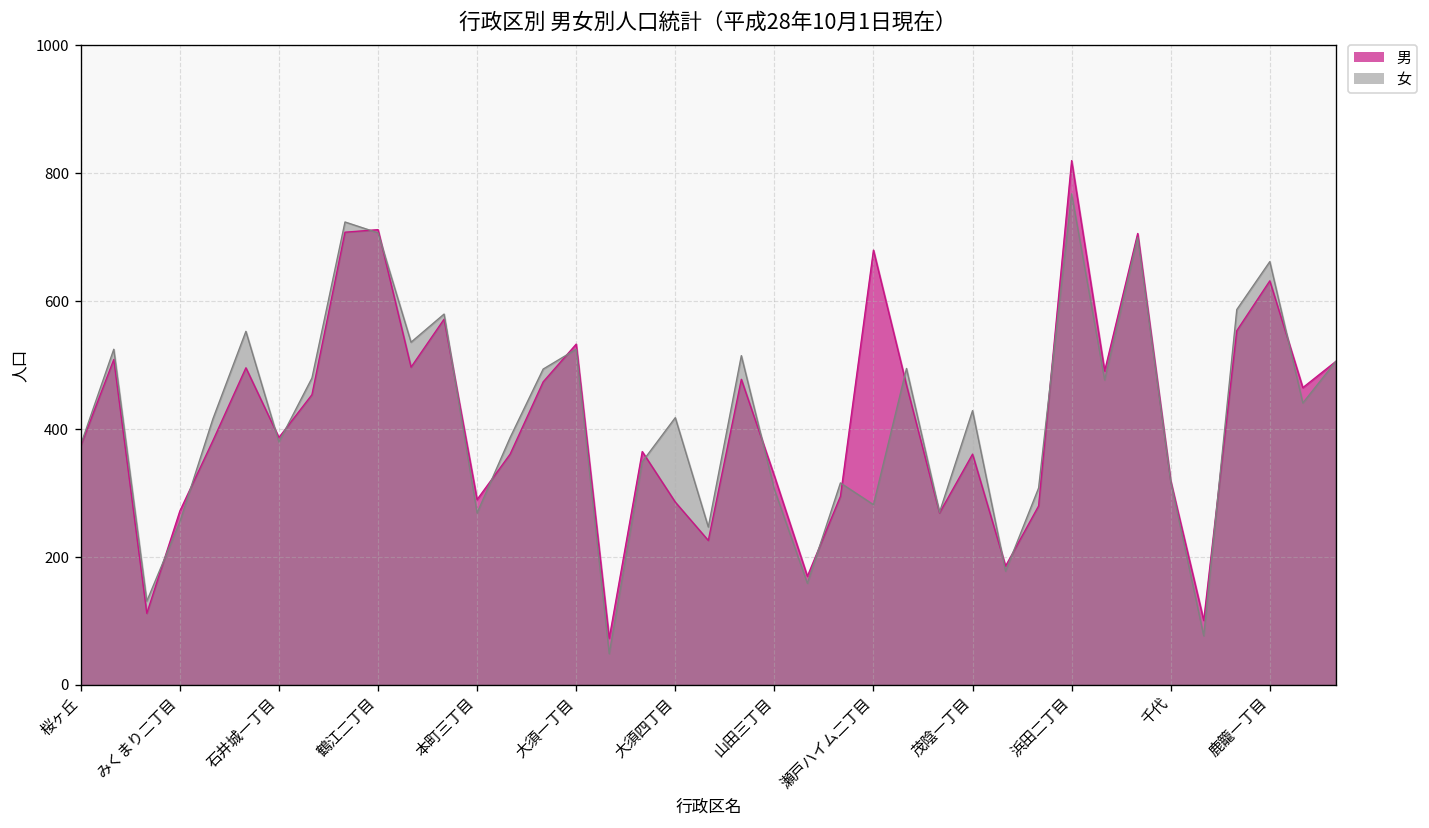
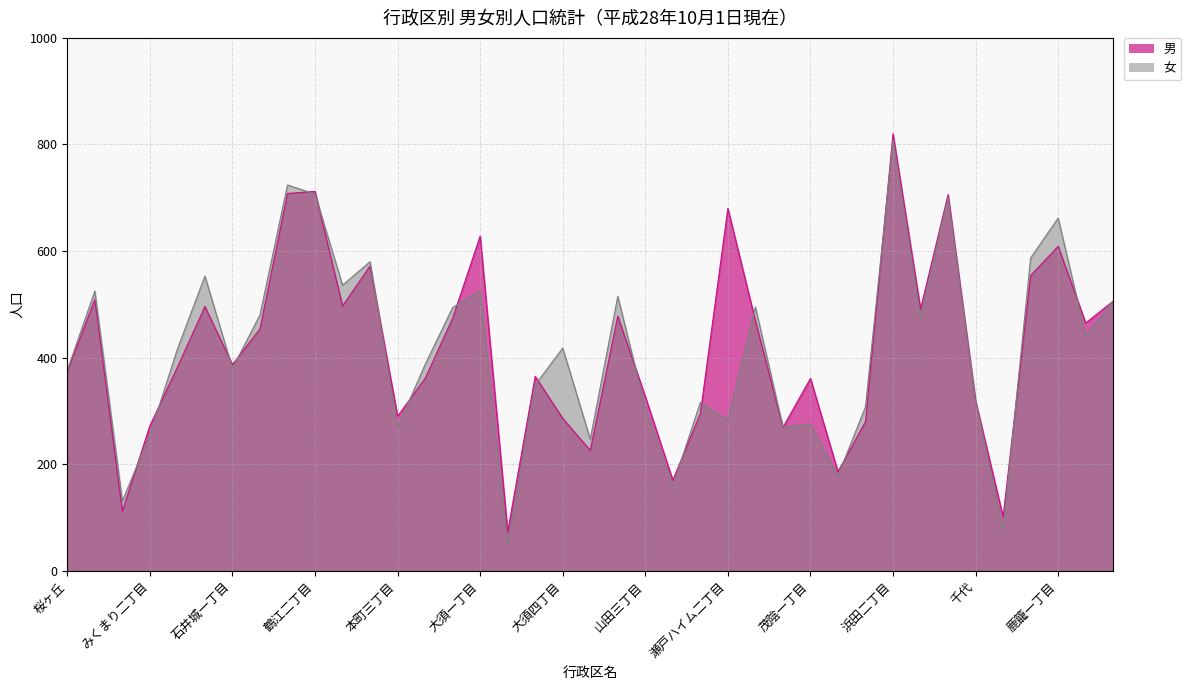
男, 大須一丁目: 530 -> 630
女, 茂陰一丁目: 430 -> 280
女, 浜田二丁目: 770 -> 810
男, 鹿籠一丁目: 630 -> 610
